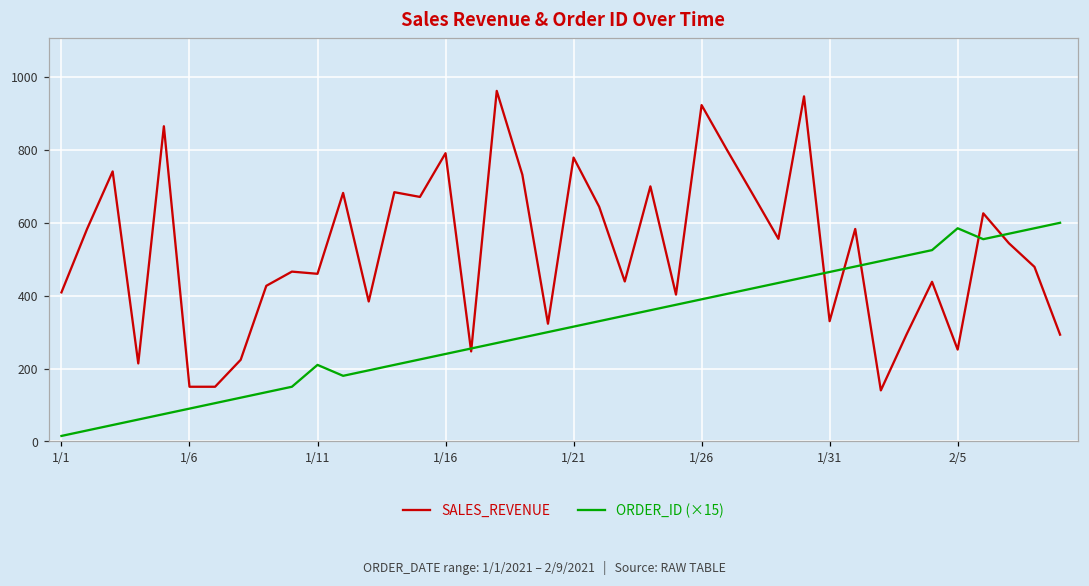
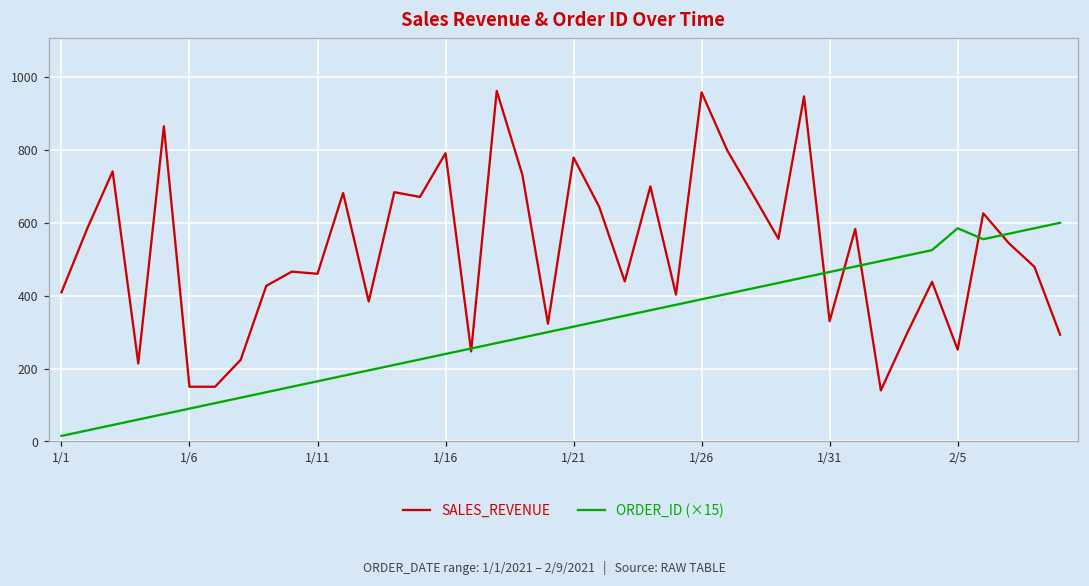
ORDER_ID (×15), 1/11: 210 -> 170
SALES_REVENUE, 1/26: 920 -> 960
